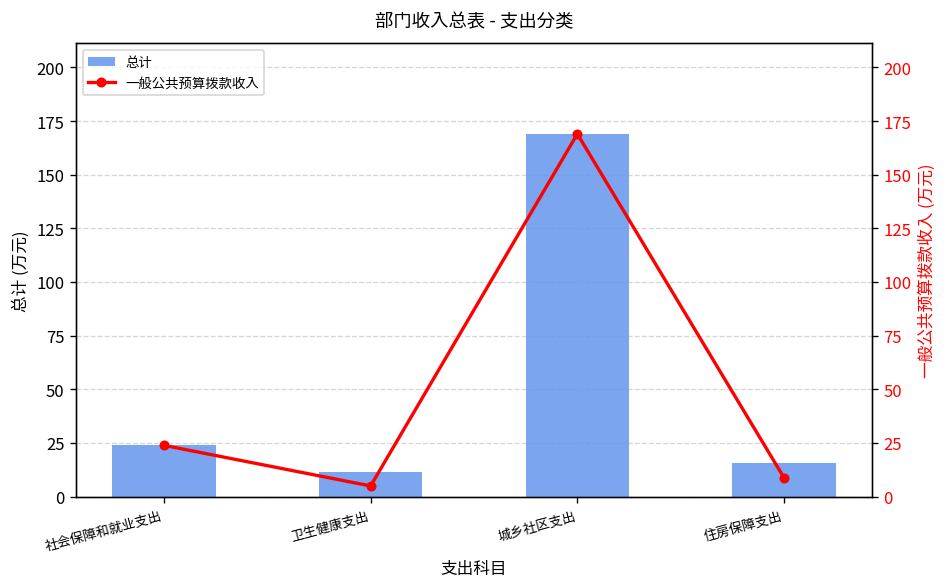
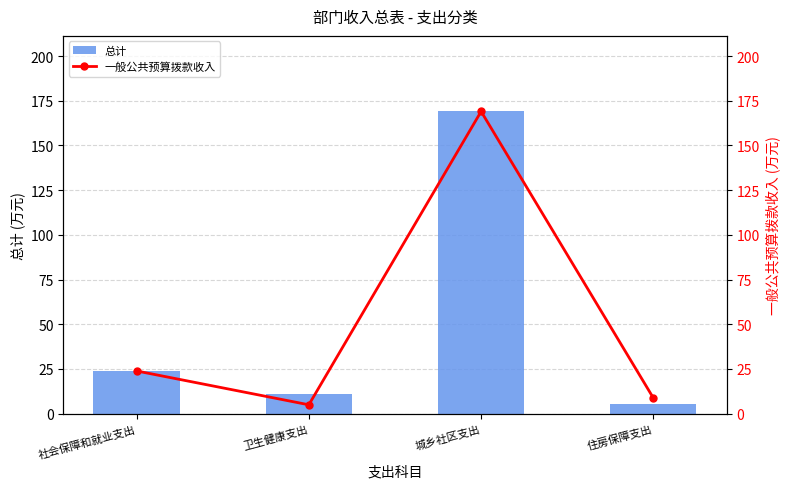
总计, 住房保障支出: 15 -> 6
